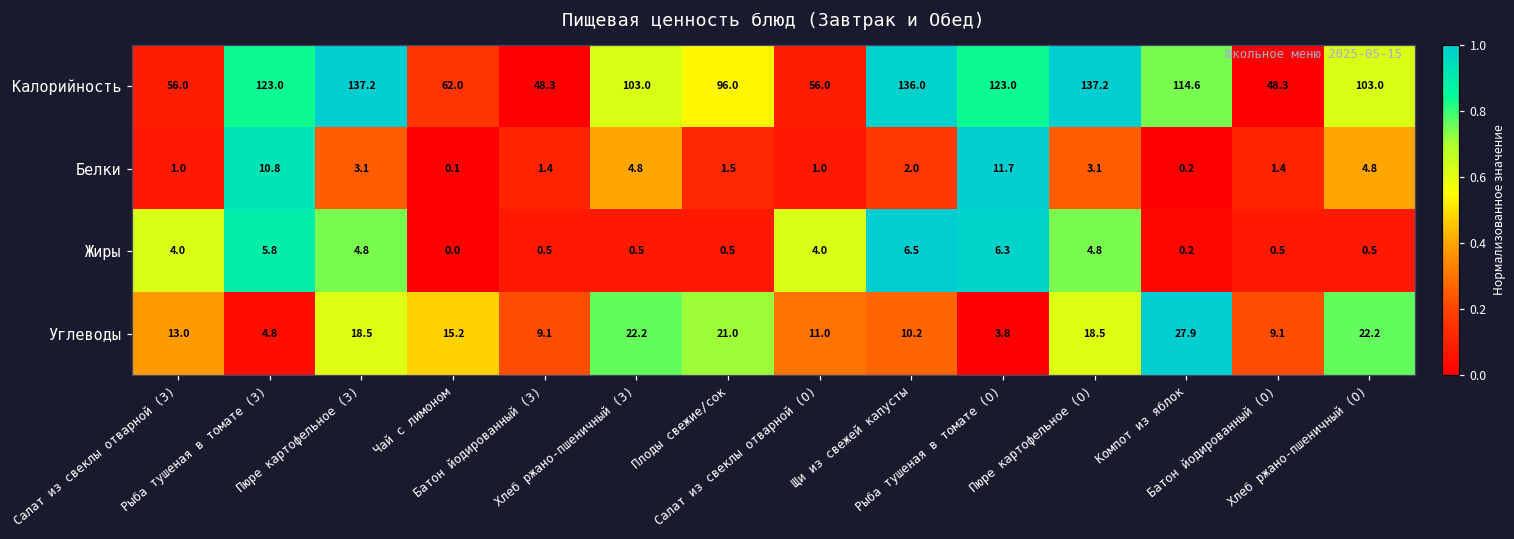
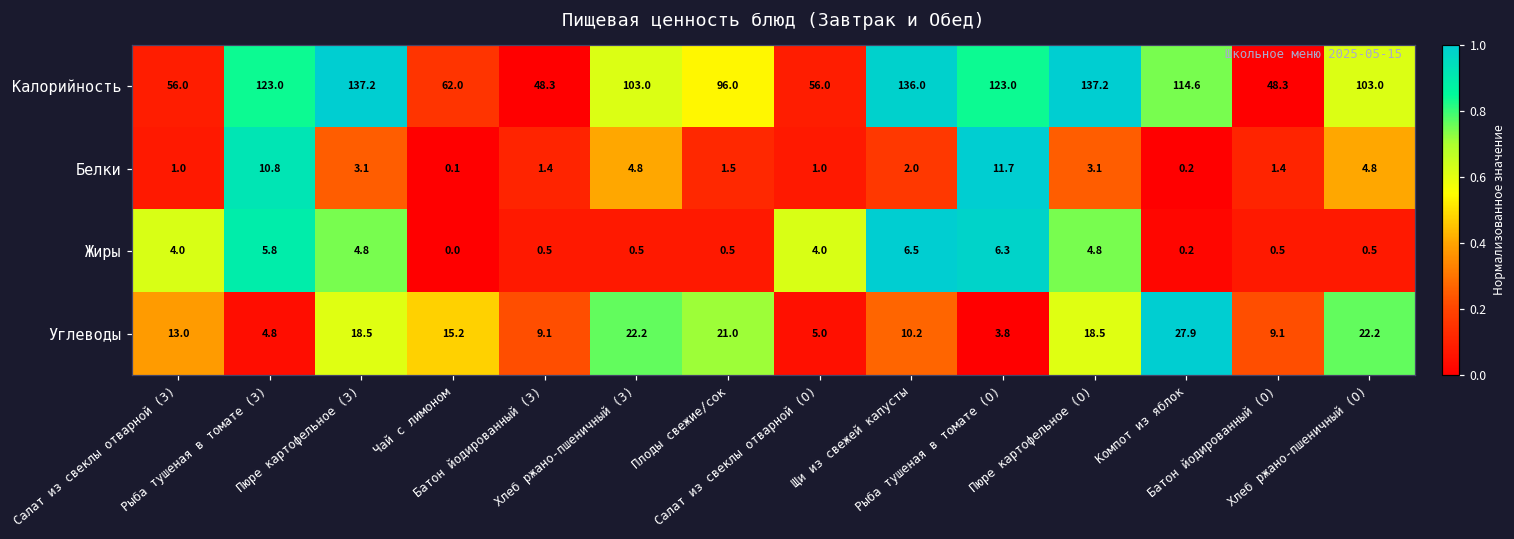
Углеводы, Салат из свеклы отварной (О): 11.0 -> 5.0
